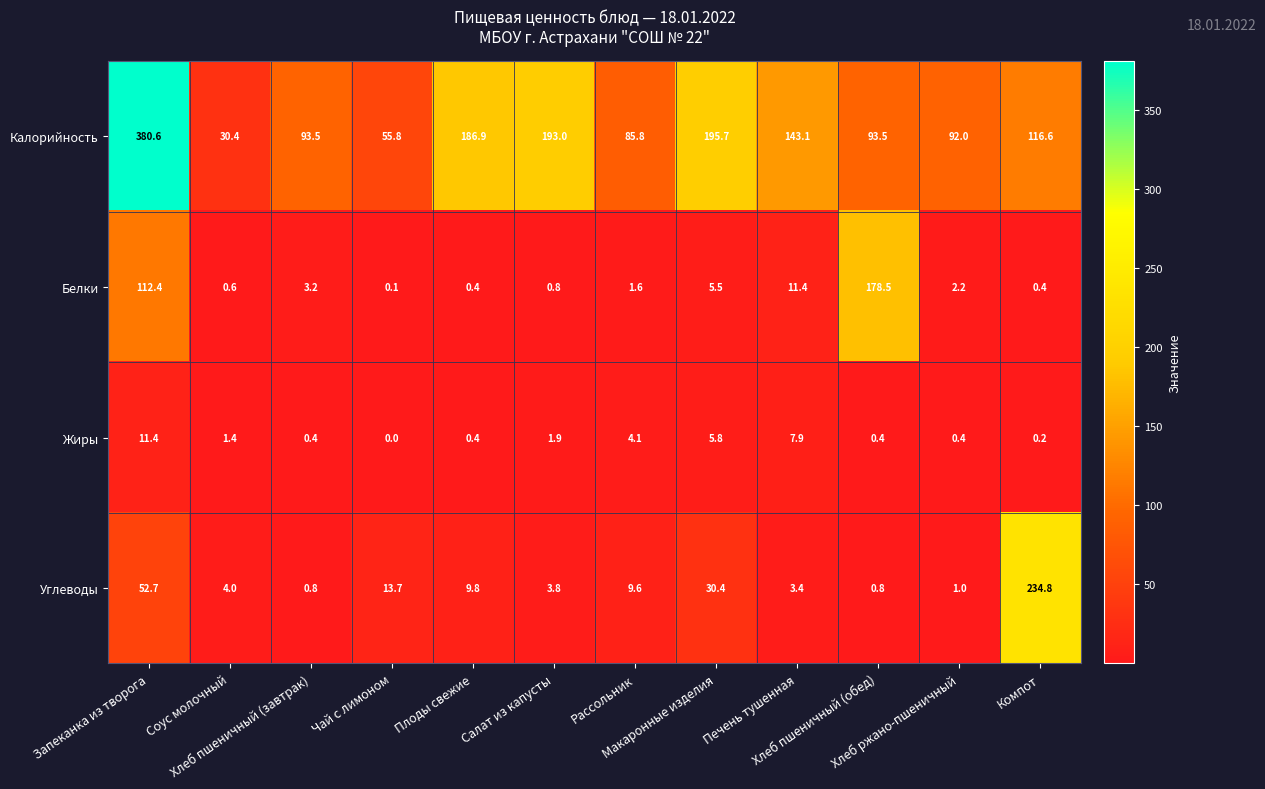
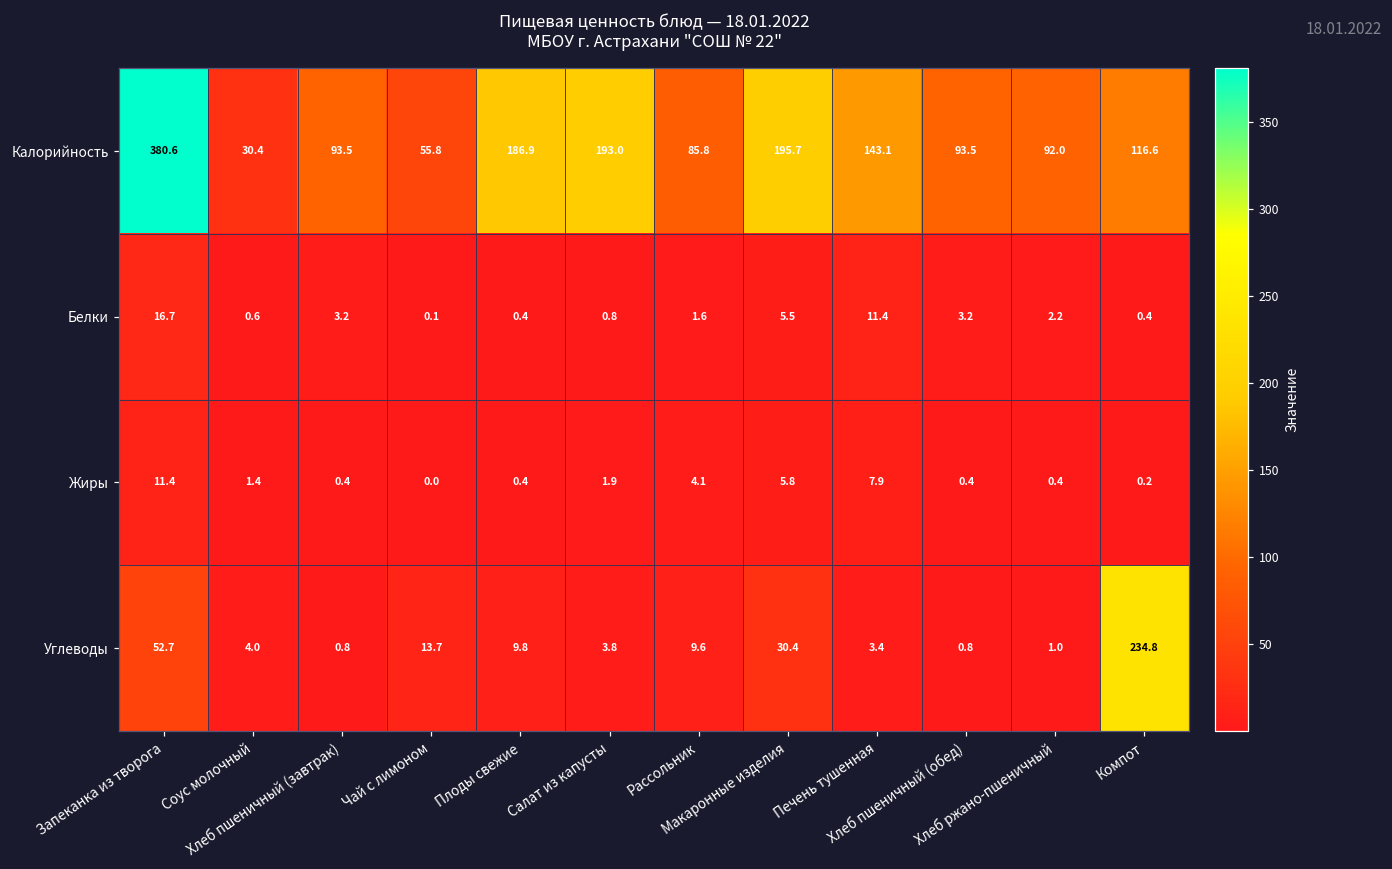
Белки, Запеканка из творога: 112.4 -> 16.7
Белки, Хлеб пшеничный (обед): 178.5 -> 3.2
